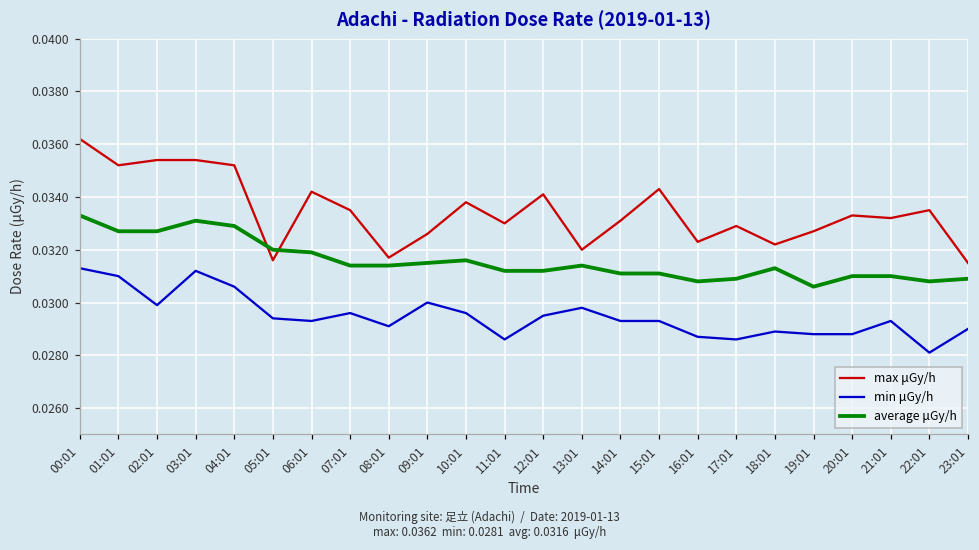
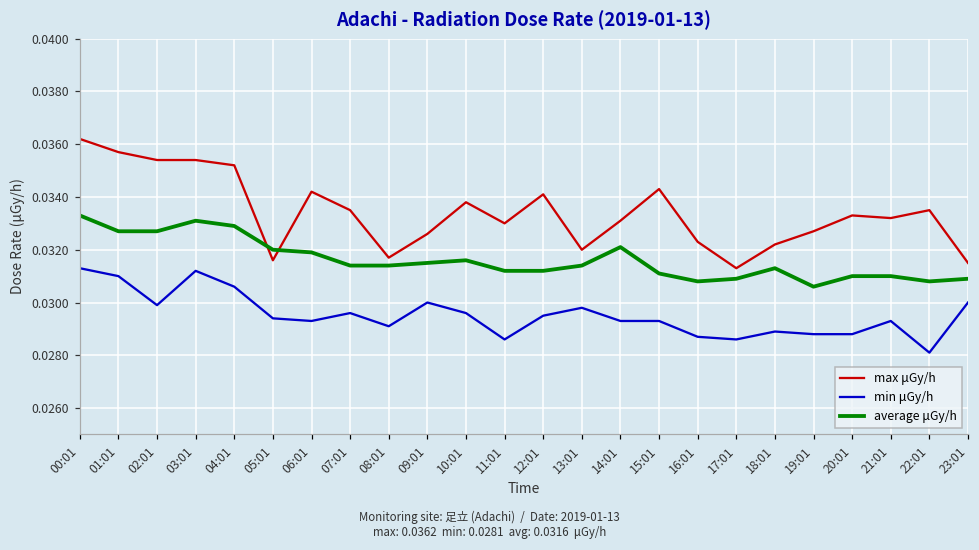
max μGy/h, 01:01: 0.0352 -> 0.0357
average μGy/h, 14:01: 0.0311 -> 0.0321
max μGy/h, 17:01: 0.0329 -> 0.0313
min μGy/h, 23:01: 0.029 -> 0.030
